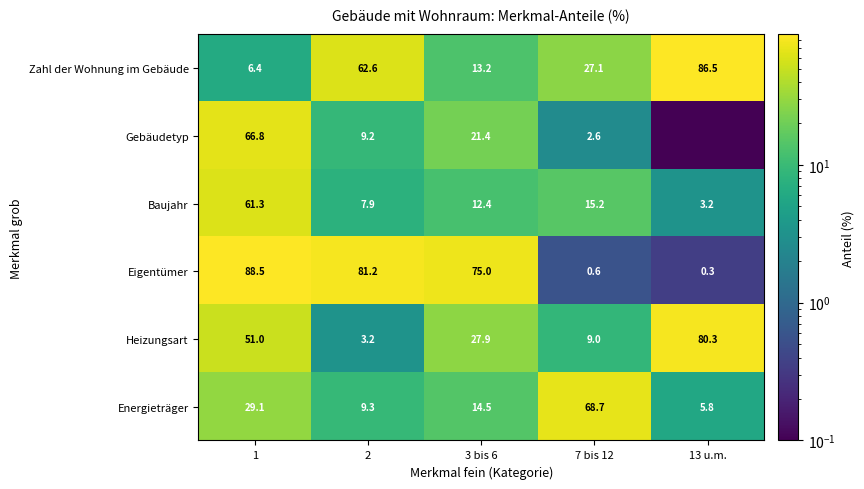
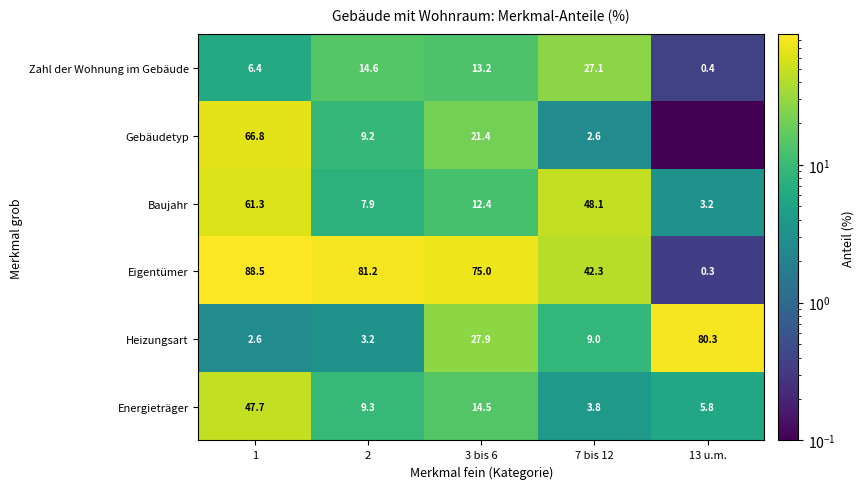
Zahl der Wohnung im Gebäude, 2: 62.6 -> 14.6
Zahl der Wohnung im Gebäude, 13 u.m.: 86.5 -> 0.4
Baujahr, 7 bis 12: 15.2 -> 48.1
Eigentümer, 7 bis 12: 0.6 -> 42.3
Heizungsart, 1: 51.0 -> 2.6
Energieträger, 1: 29.1 -> 47.7
Energieträger, 7 bis 12: 68.7 -> 3.8
